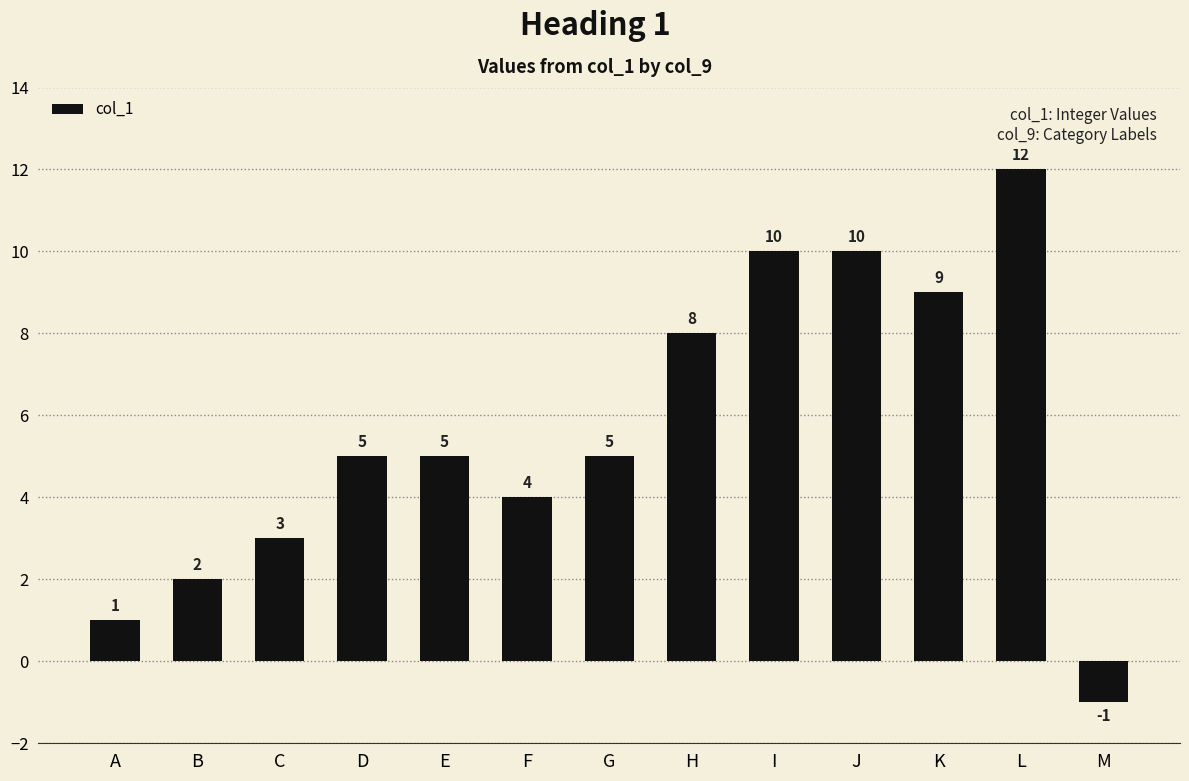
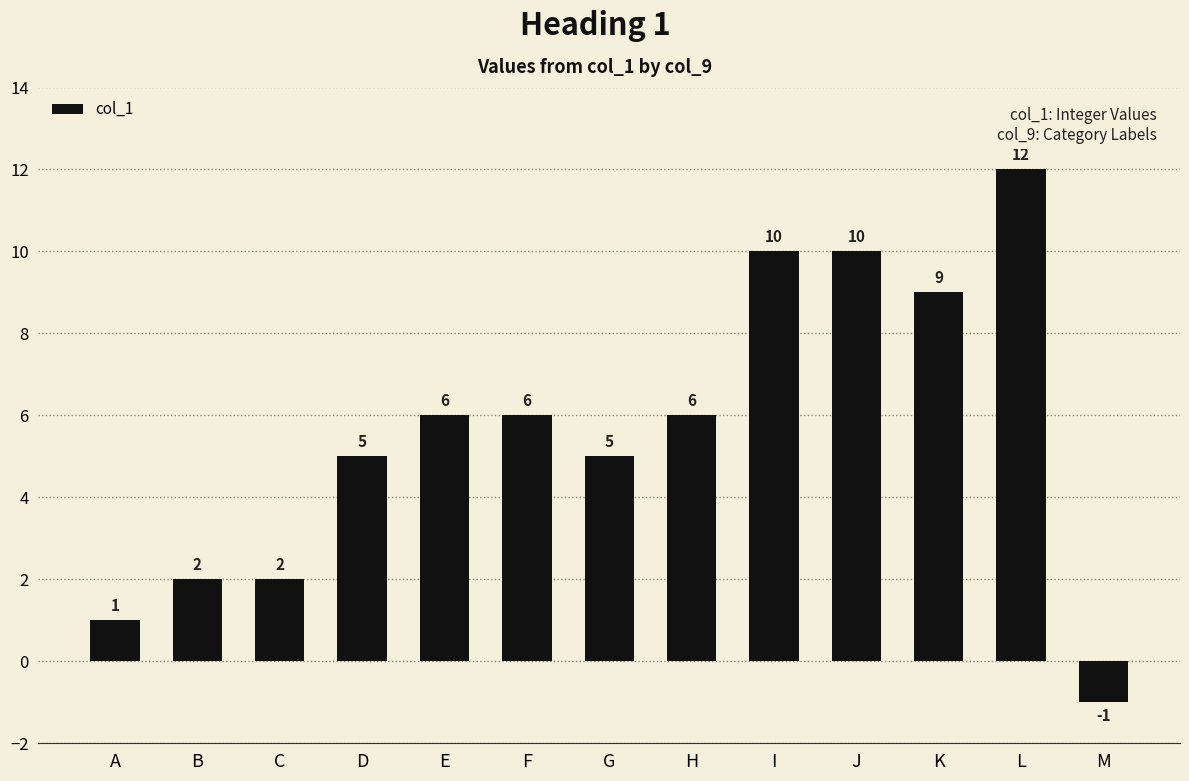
C: 3 -> 2
E: 5 -> 6
F: 4 -> 6
H: 8 -> 6
